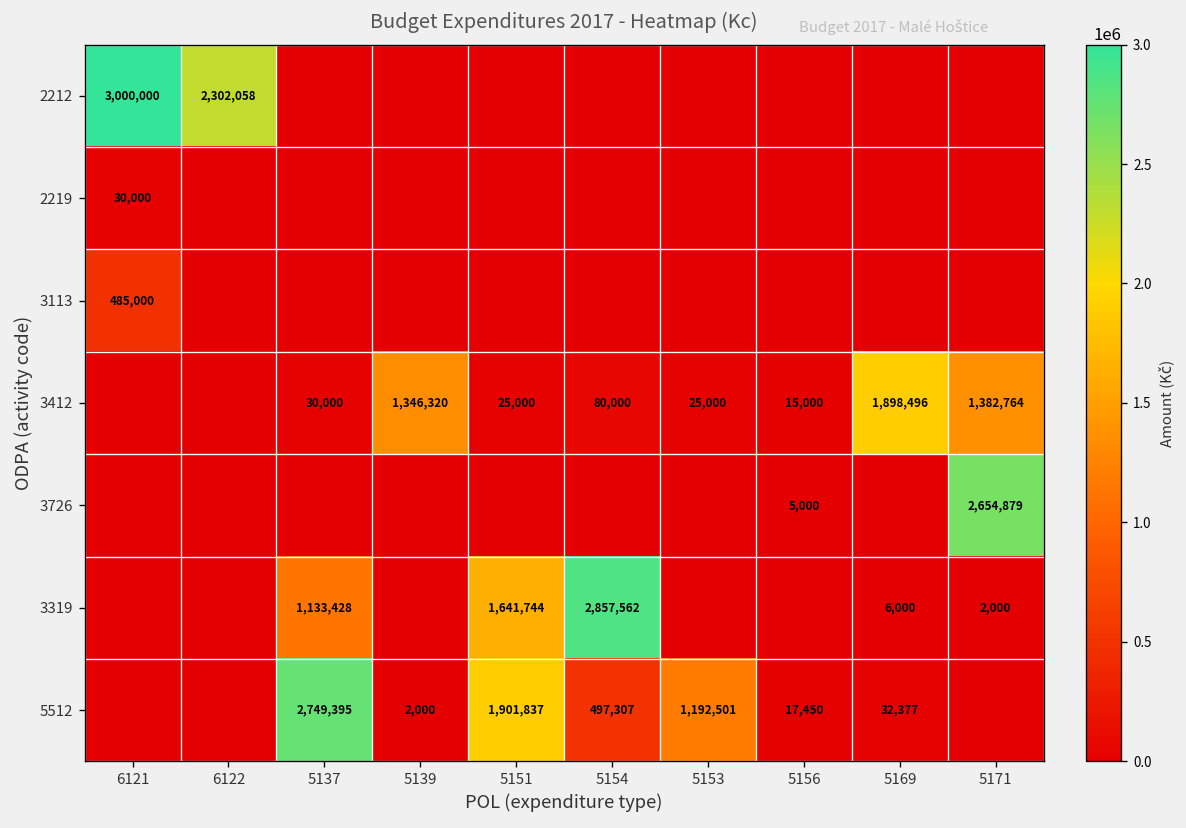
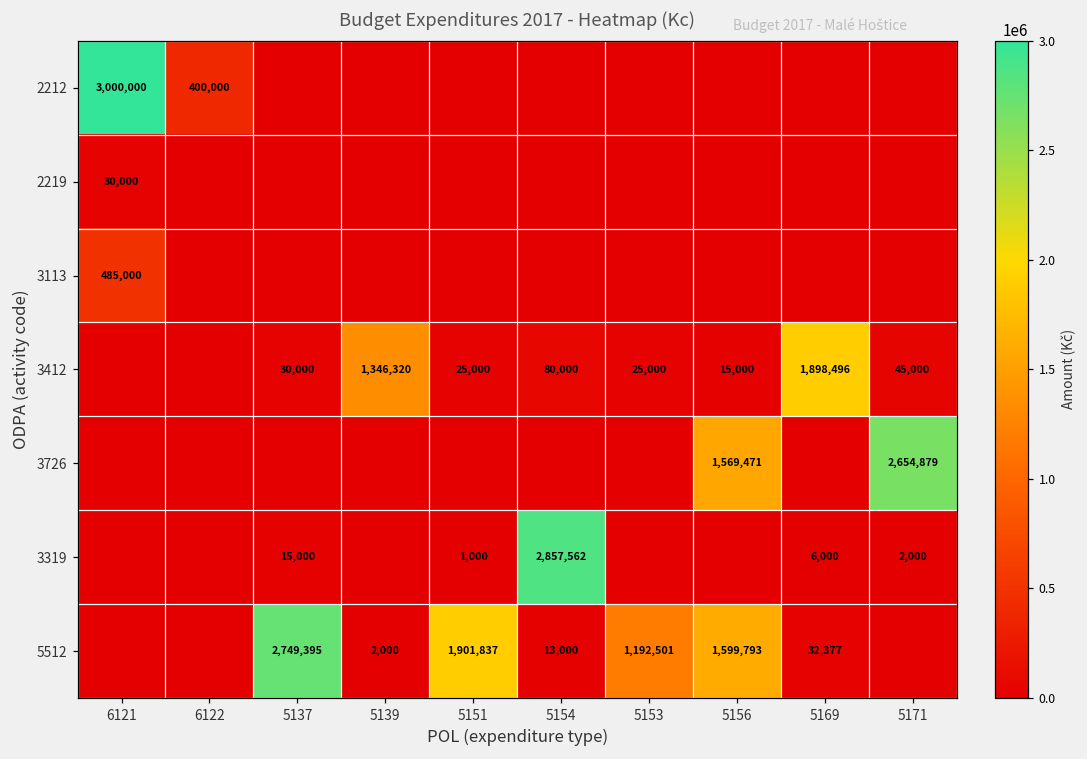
2212, 6122: 2,302,058 -> 400,000
3412, 5171: 1,382,764 -> 45,000
3726, 5156: 5,000 -> 1,569,471
3319, 5137: 1,133,428 -> 15,000
3319, 5151: 1,641,744 -> 1,000
5512, 5154: 497,307 -> 13,000
5512, 5156: 17,450 -> 1,599,793
